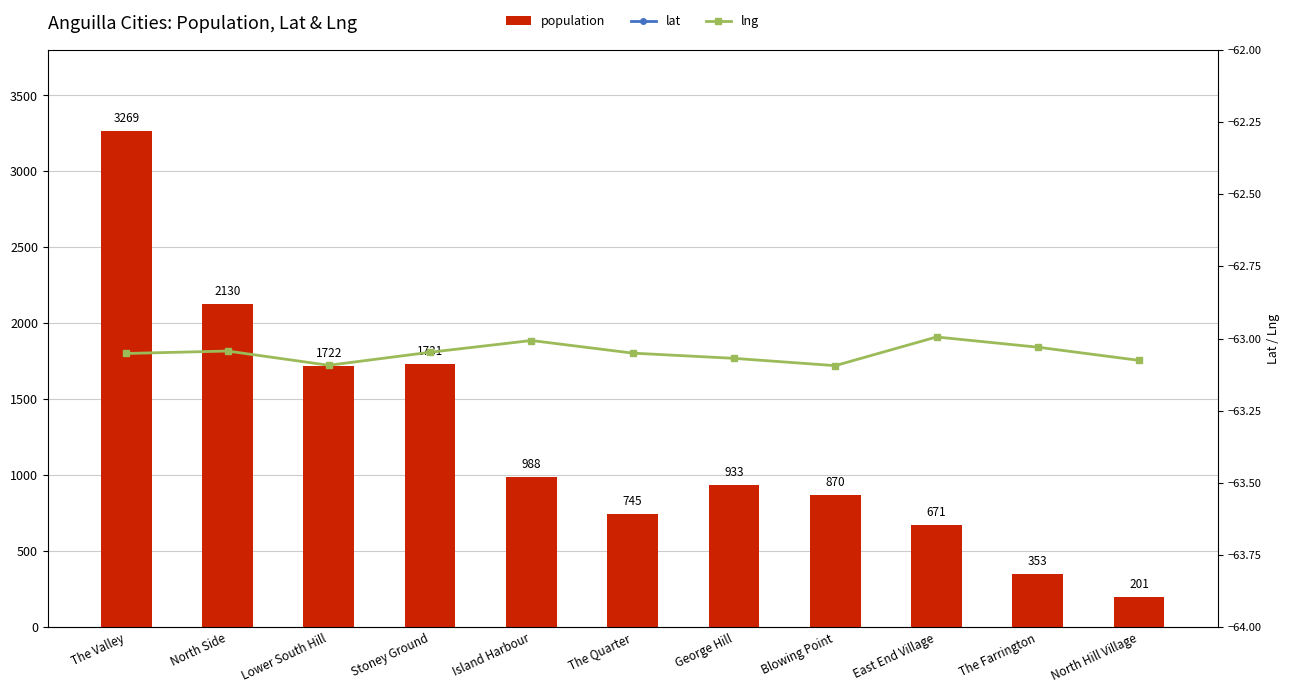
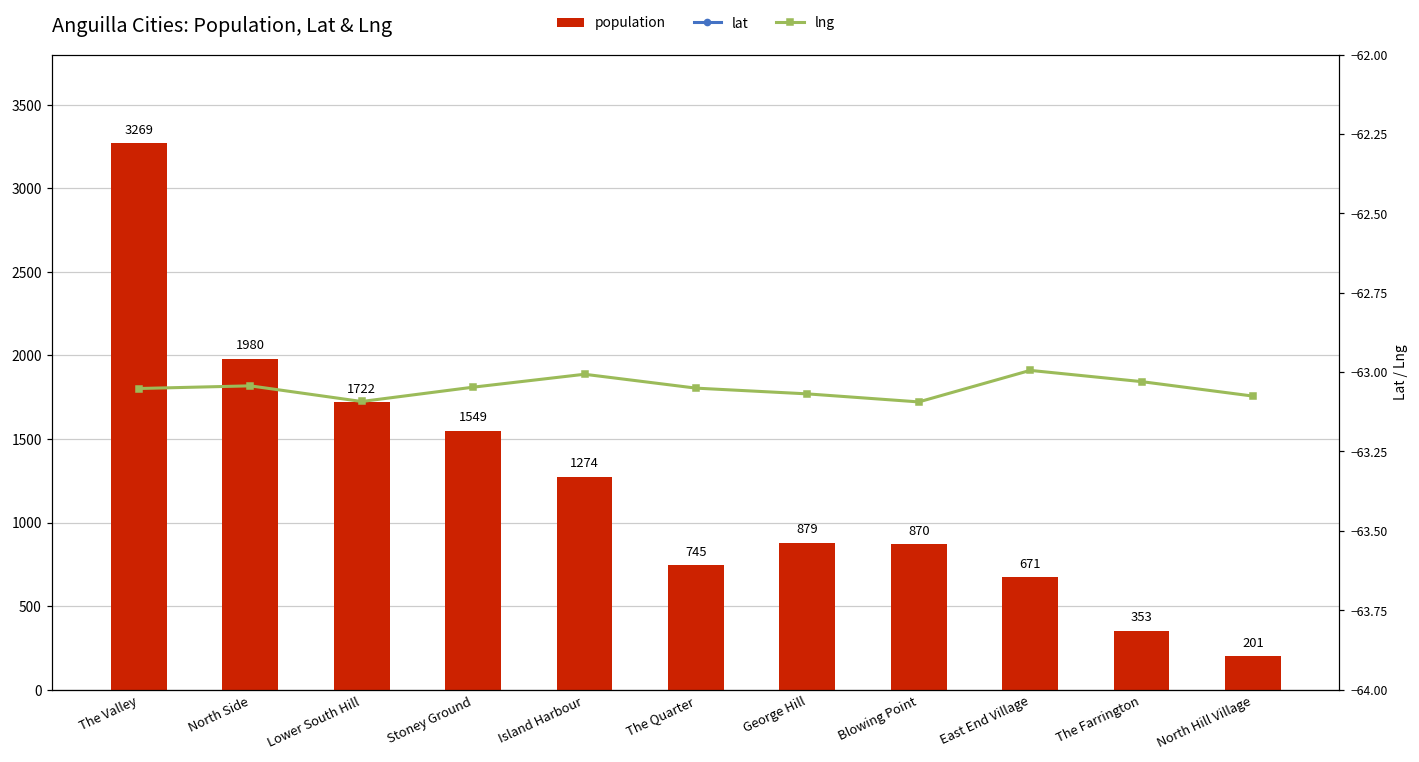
population, North Side: 2130 -> 1980
population, Stoney Ground: 1731 -> 1549
population, Island Harbour: 988 -> 1274
population, George Hill: 933 -> 879
